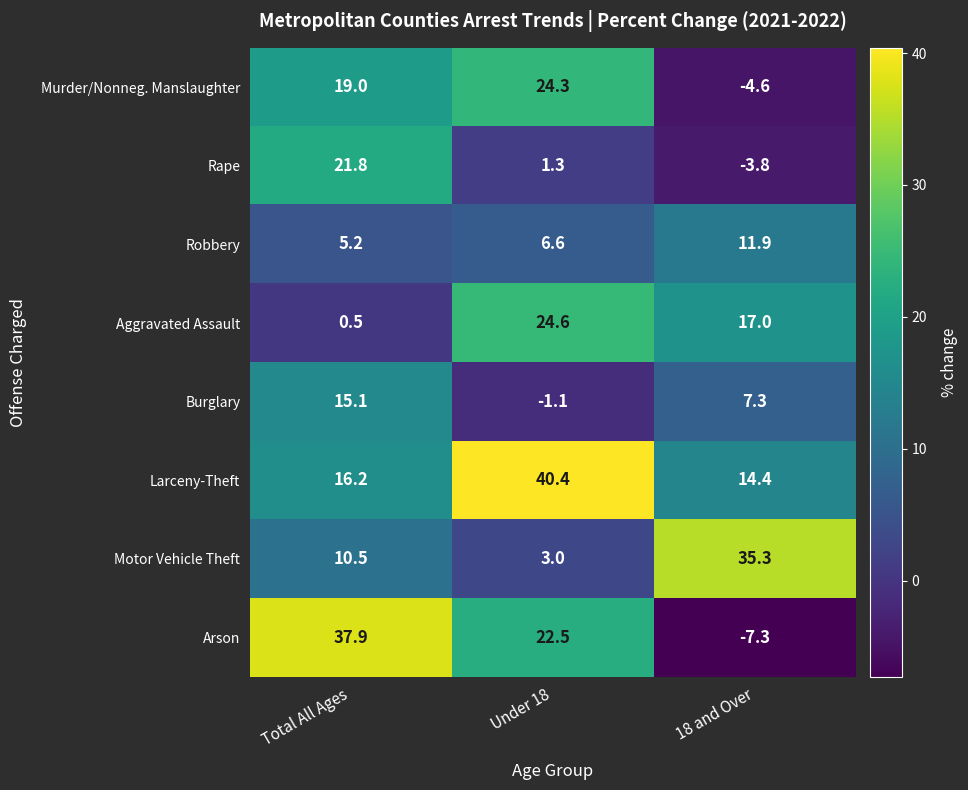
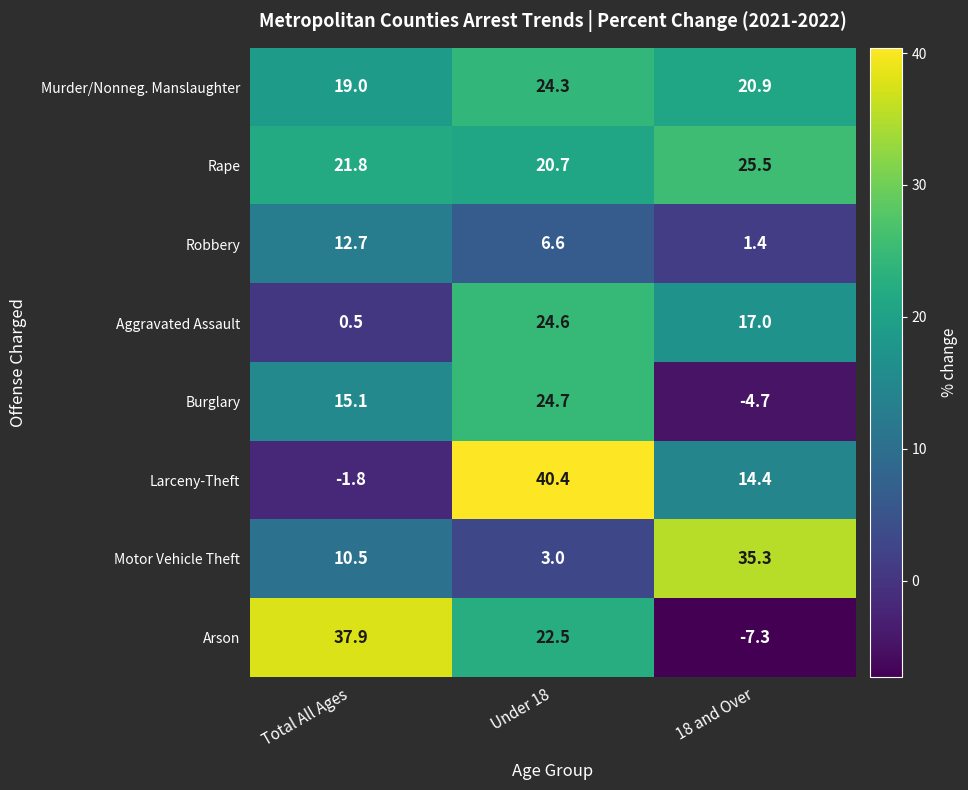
Murder/Nonneg. Manslaughter, 18 and Over: -4.6 -> 20.9
Rape, Under 18: 1.3 -> 20.7
Rape, 18 and Over: -3.8 -> 25.5
Robbery, Total All Ages: 5.2 -> 12.7
Robbery, 18 and Over: 11.9 -> 1.4
Burglary, Under 18: -1.1 -> 24.7
Burglary, 18 and Over: 7.3 -> -4.7
Larceny-Theft, Total All Ages: 16.2 -> -1.8
